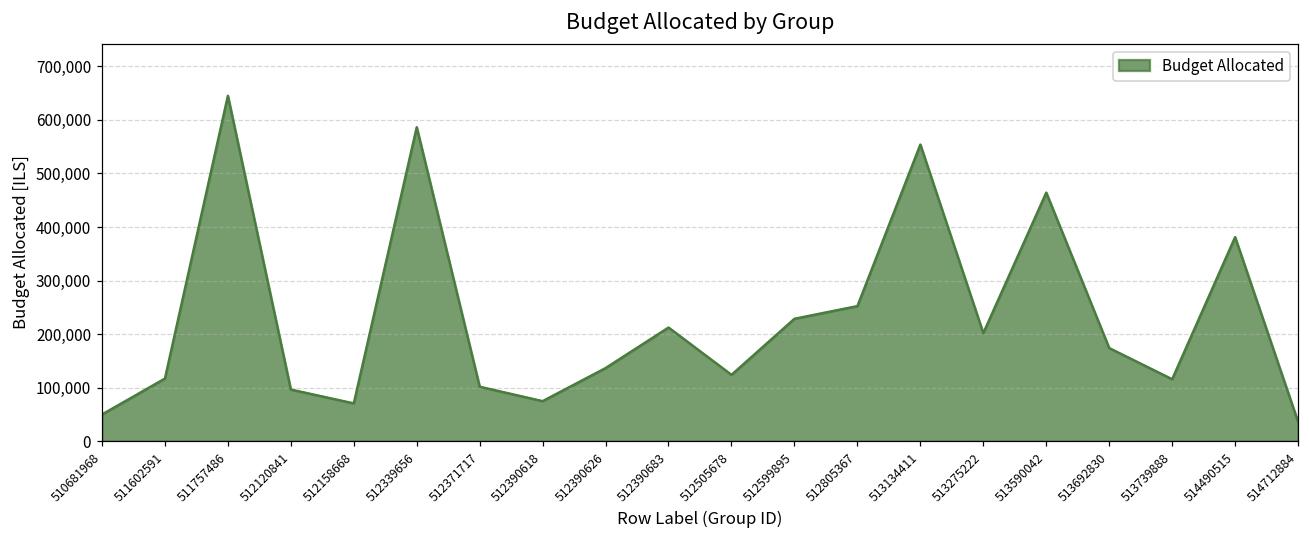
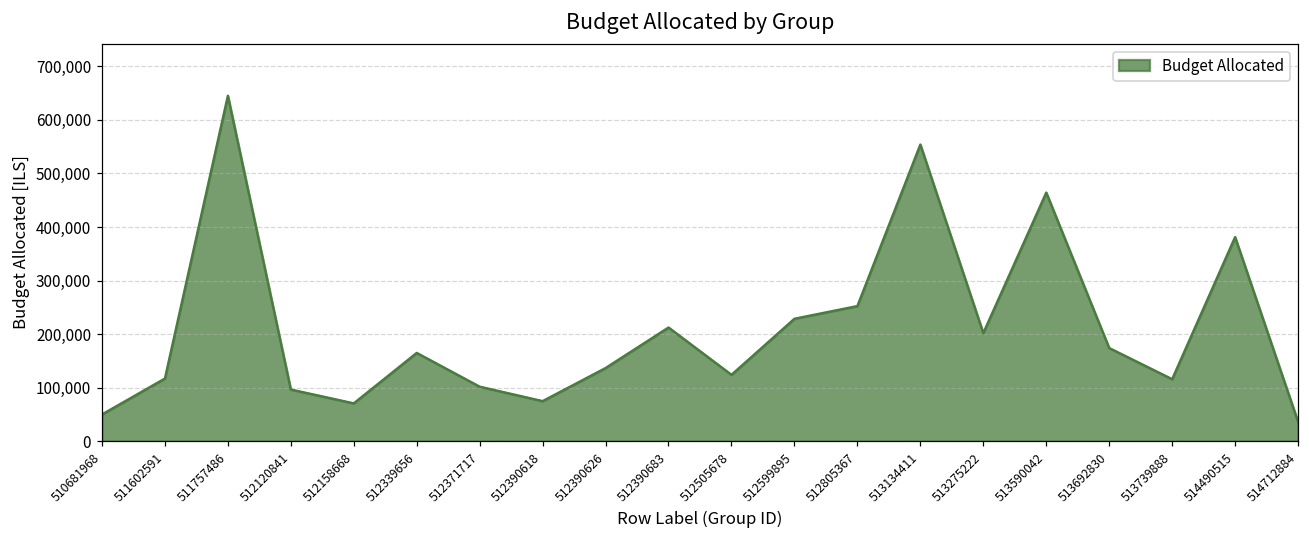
512339656: 590,000 -> 160,000
